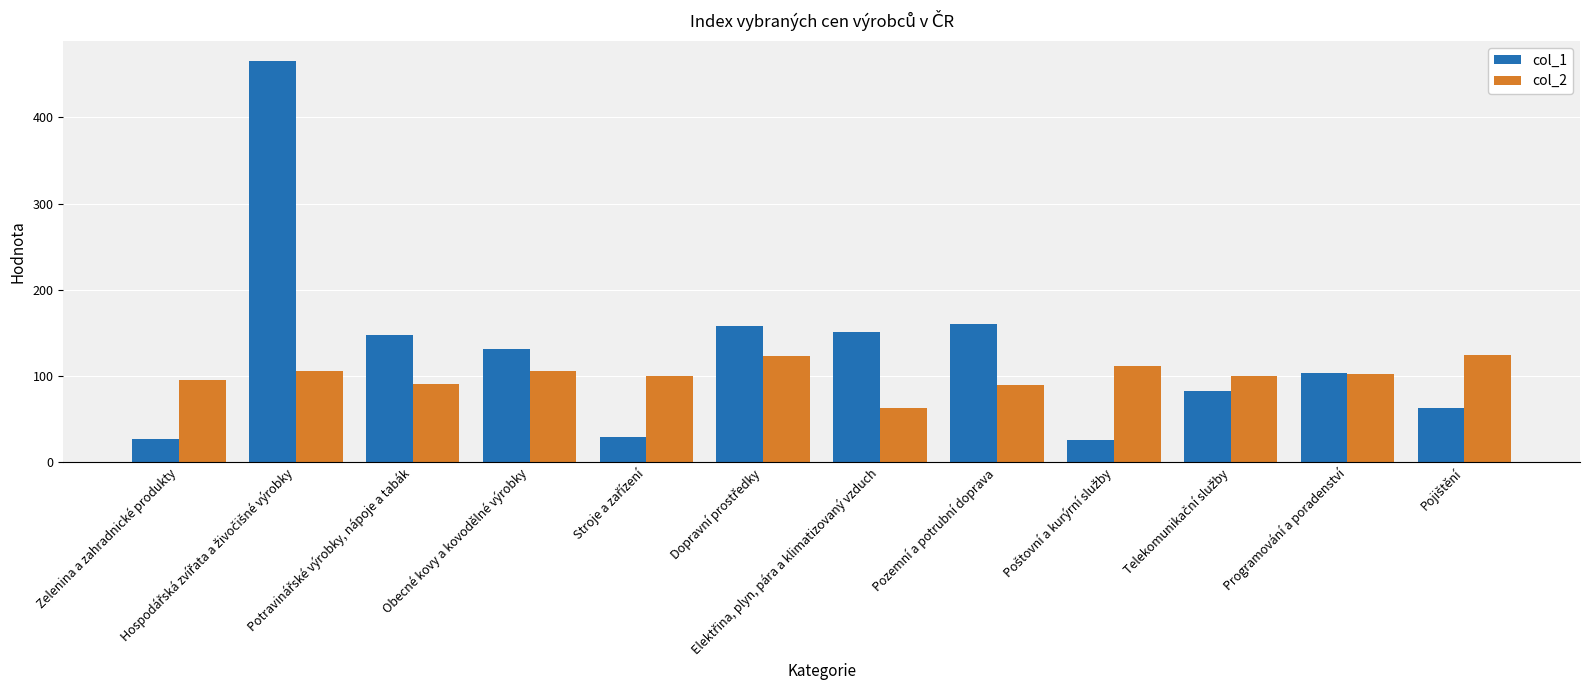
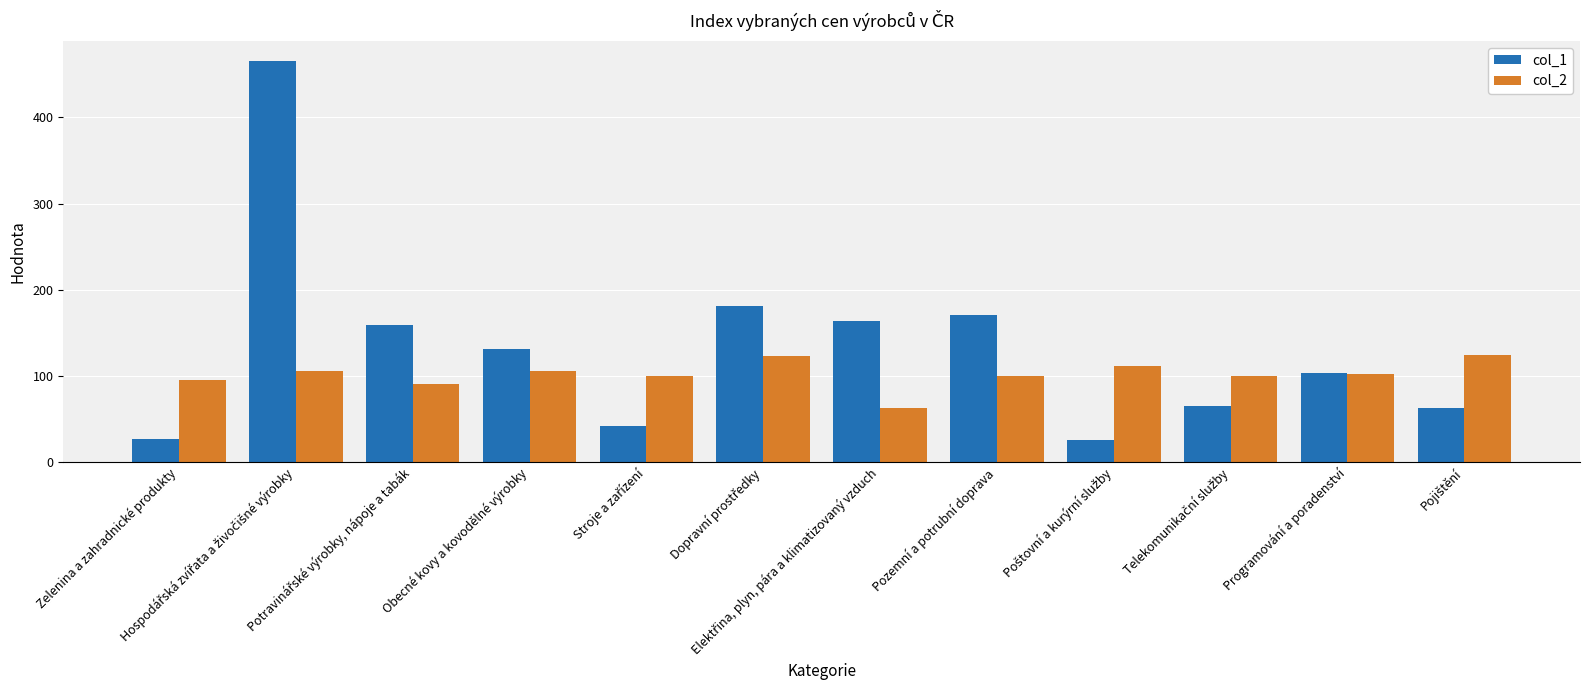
col_1, Potravinářské výrobky, nápoje a tabák: 150 -> 160
col_1, Stroje a zařízení: 30 -> 40
col_1, Dopravní prostředky: 160 -> 180
col_1, Elektřina, plyn, pára a klimatizovaný vzduch: 150 -> 160
col_1, Pozemní a potrubní doprava: 160 -> 170
col_2, Pozemní a potrubní doprava: 90 -> 100
col_1, Telekomunikační služby: 80 -> 60
